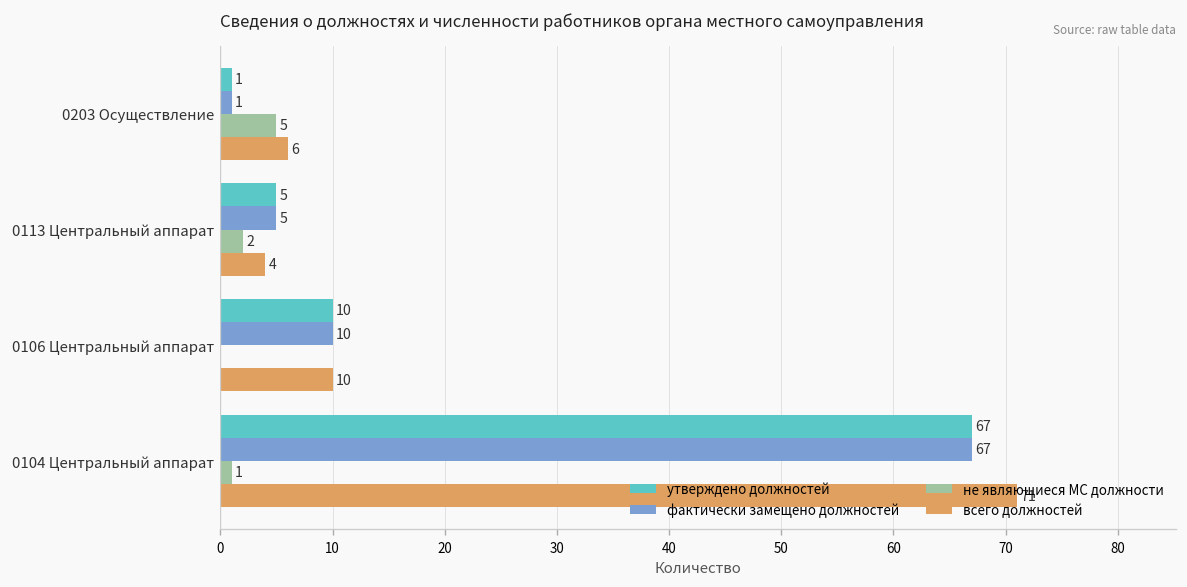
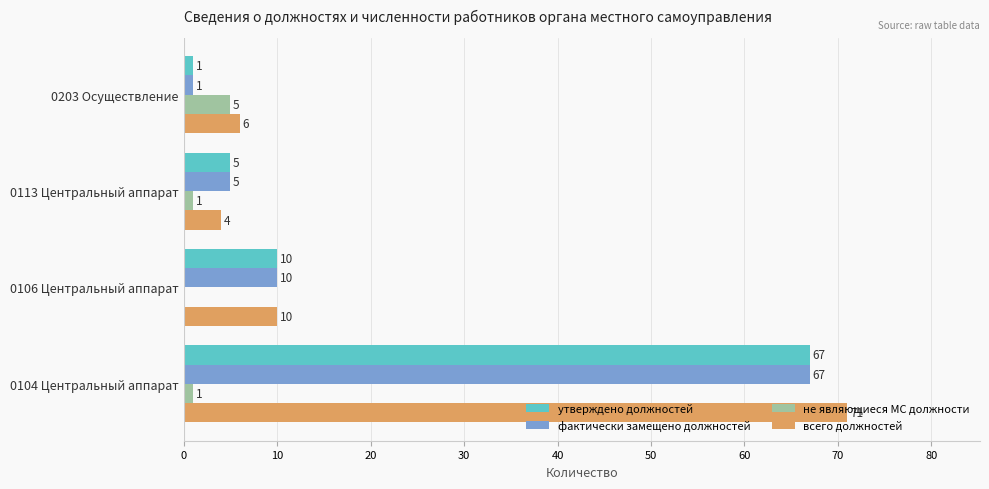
не являющиеся МС должности, 0113 Центральный аппарат: 2 -> 1
